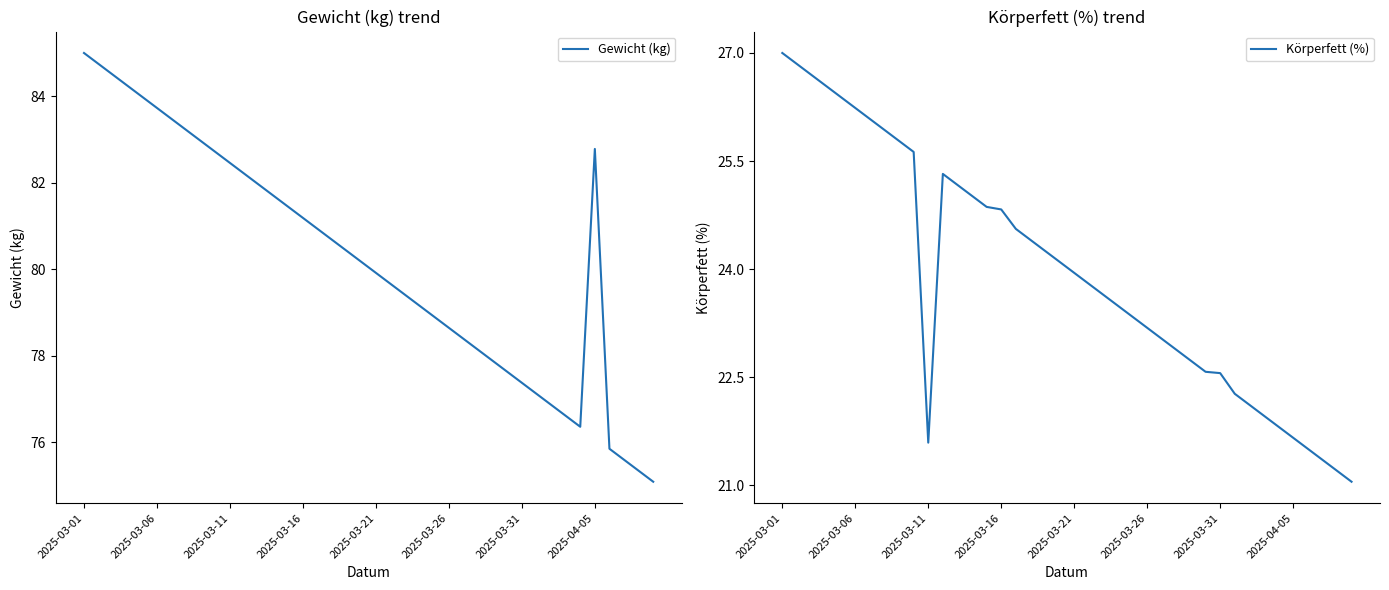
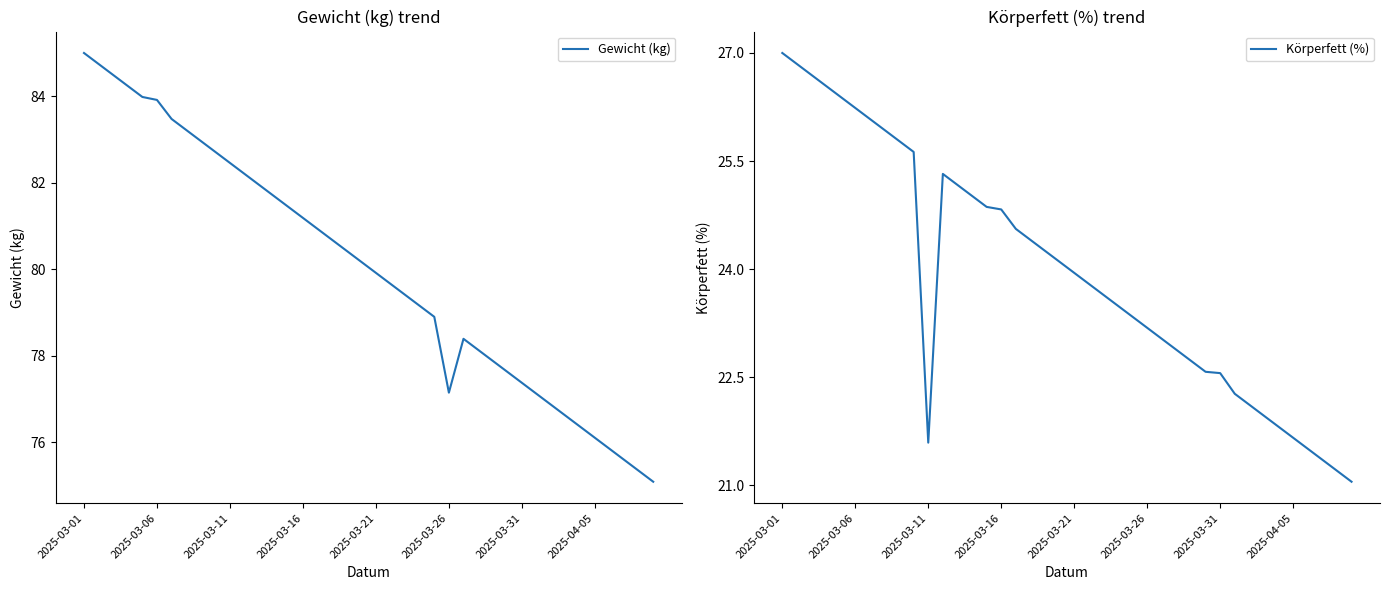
Gewicht (kg) trend, 2025-03-06: 83.7 -> 83.9
Gewicht (kg) trend, 2025-03-26: 78.6 -> 77.1
Gewicht (kg) trend, 2025-04-05: 82.8 -> 76.1
